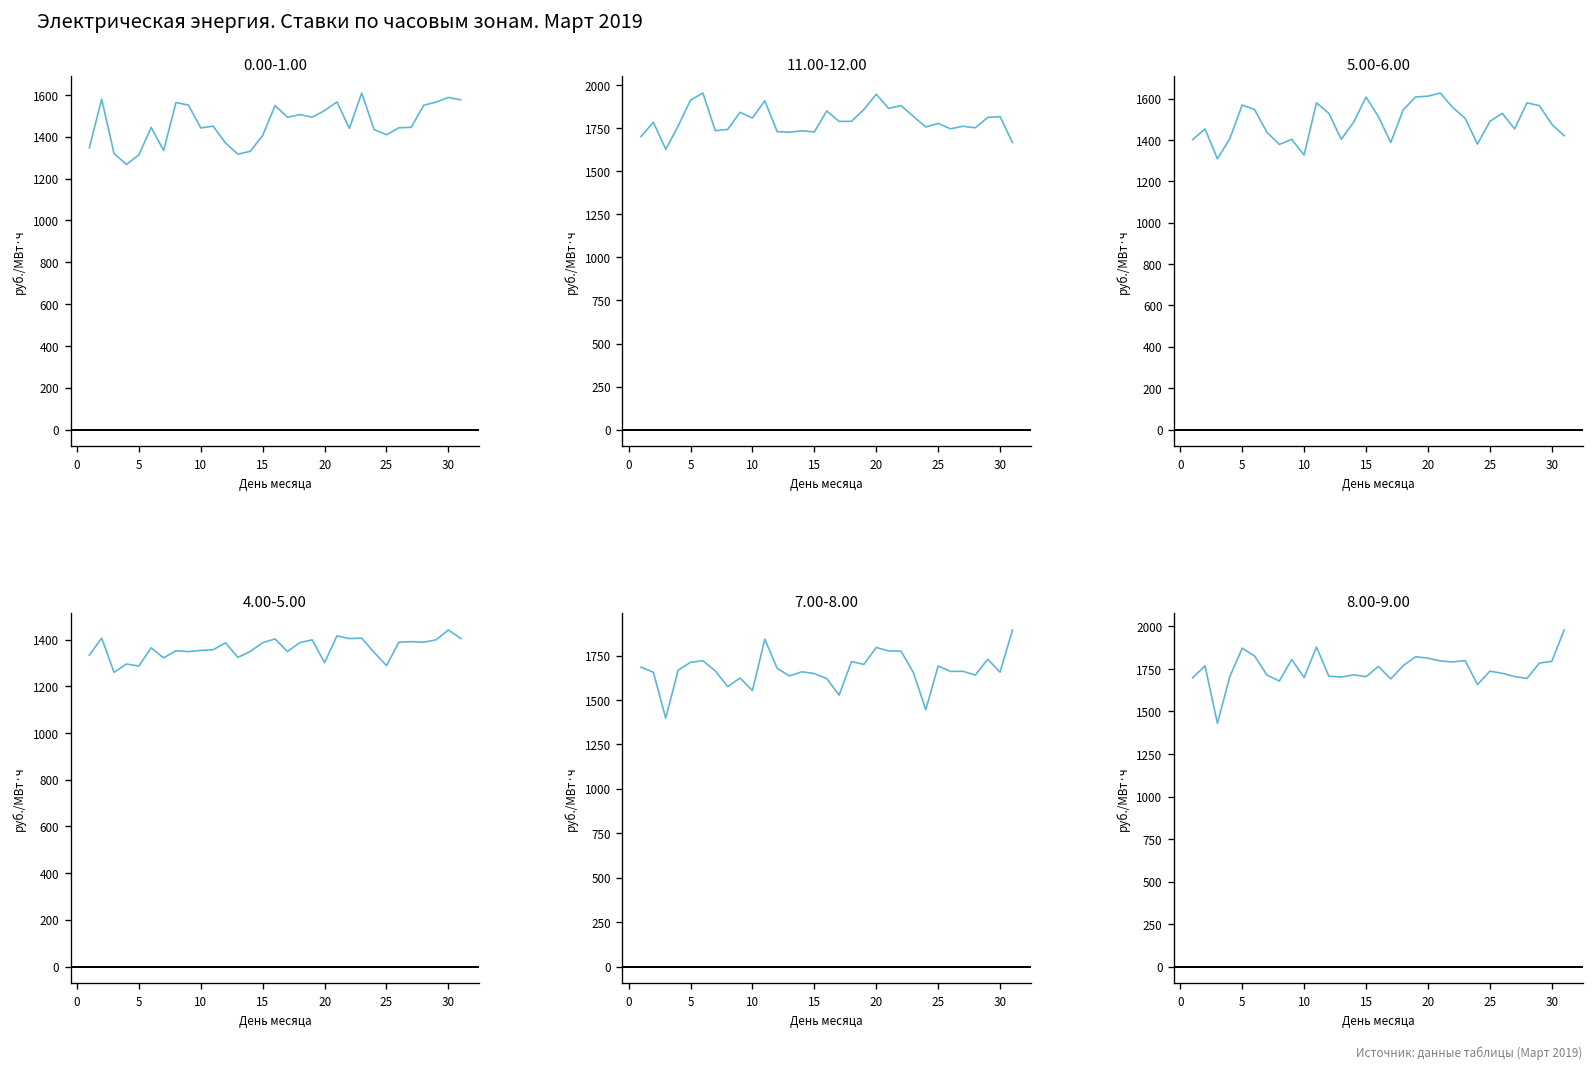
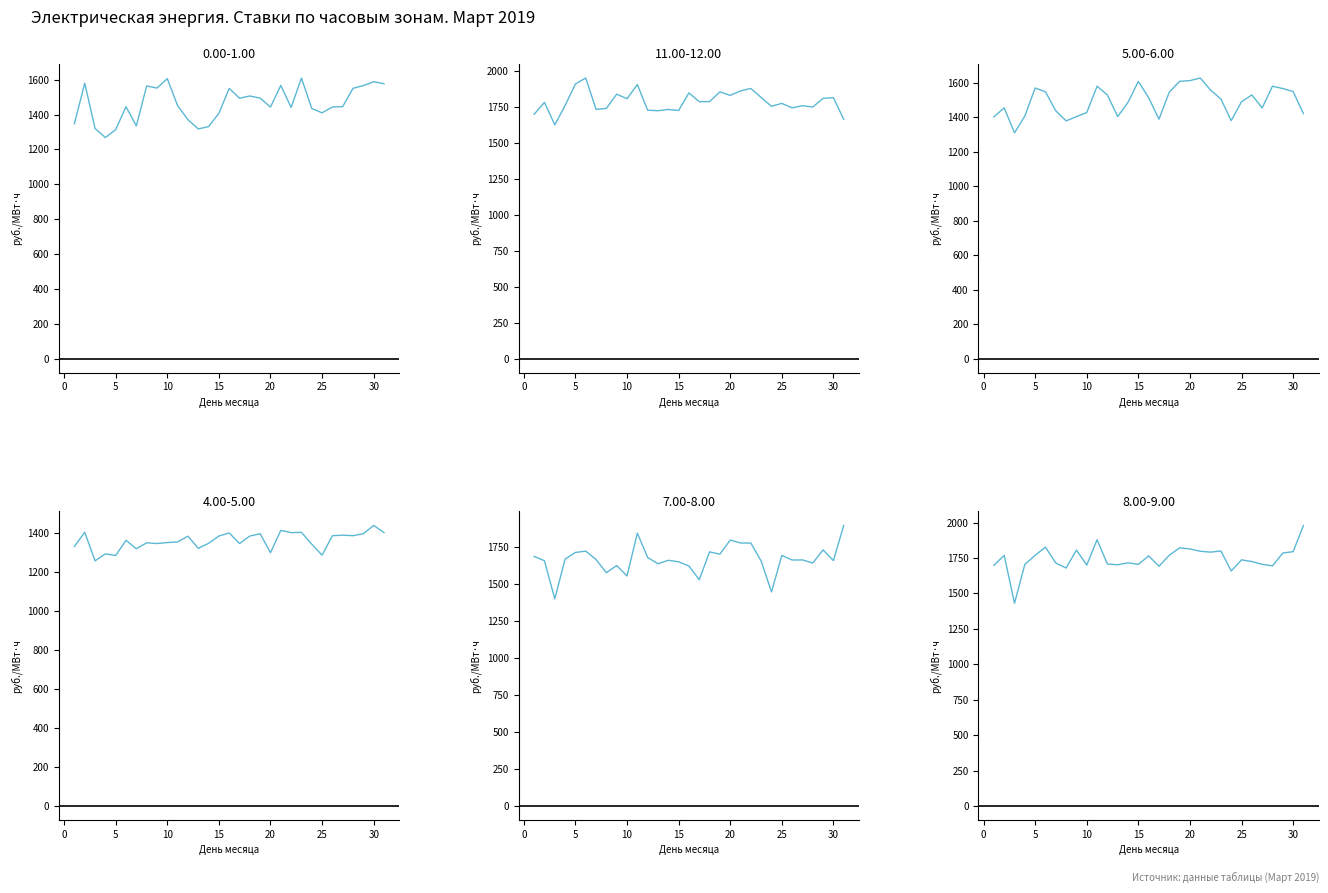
0.00-1.00, 10: 1440 -> 1610
0.00-1.00, 20: 1530 -> 1440
11.00-12.00, 20: 1950 -> 1830
5.00-6.00, 10: 1330 -> 1430
5.00-6.00, 30: 1480 -> 1550
8.00-9.00, 5: 1870 -> 1770
